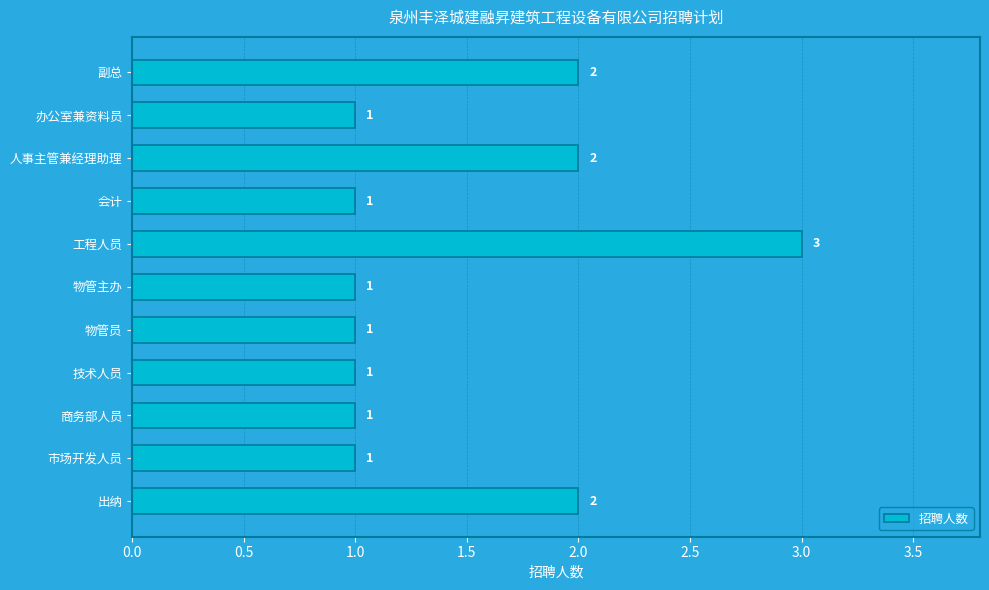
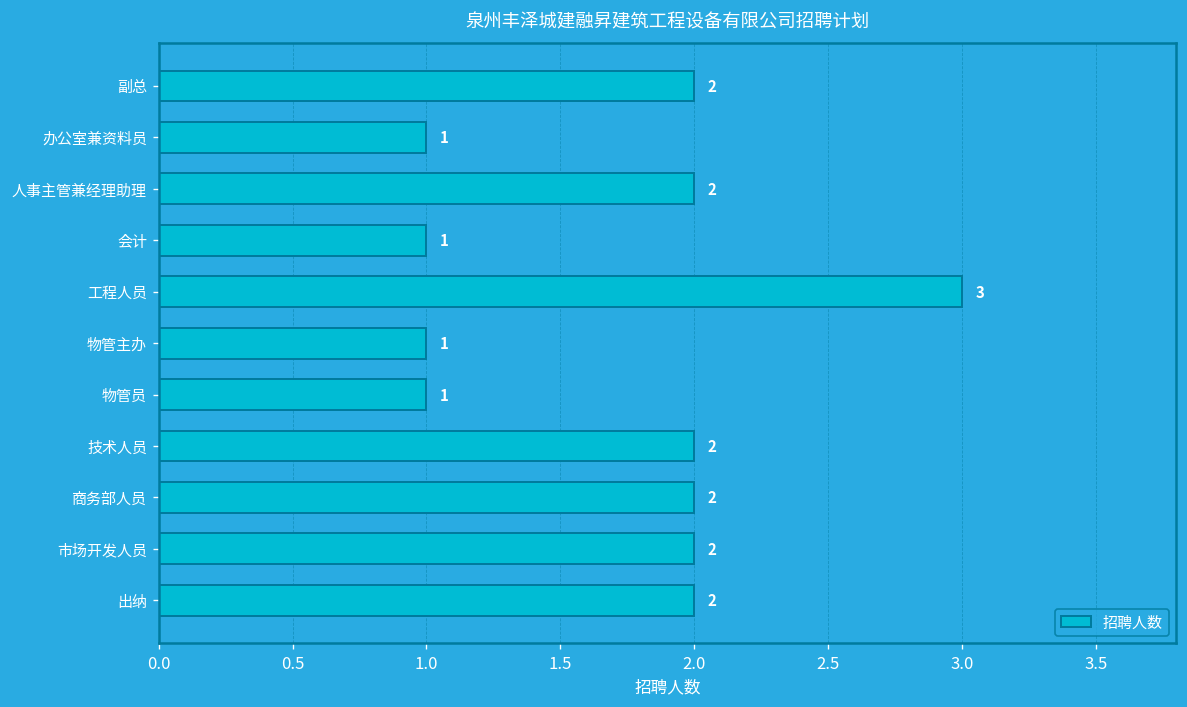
技术人员: 1 -> 2
商务部人员: 1 -> 2
市场开发人员: 1 -> 2
